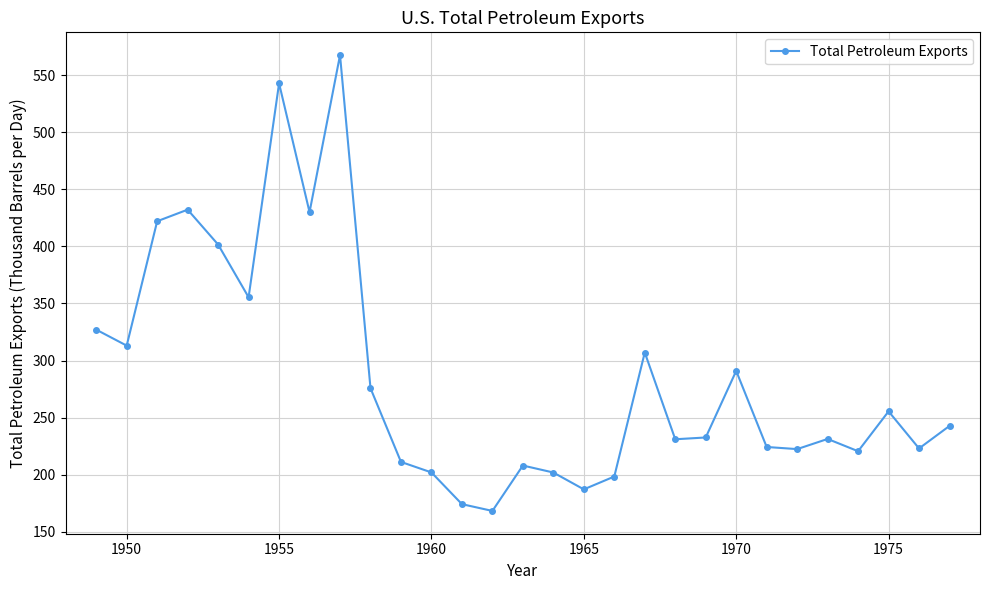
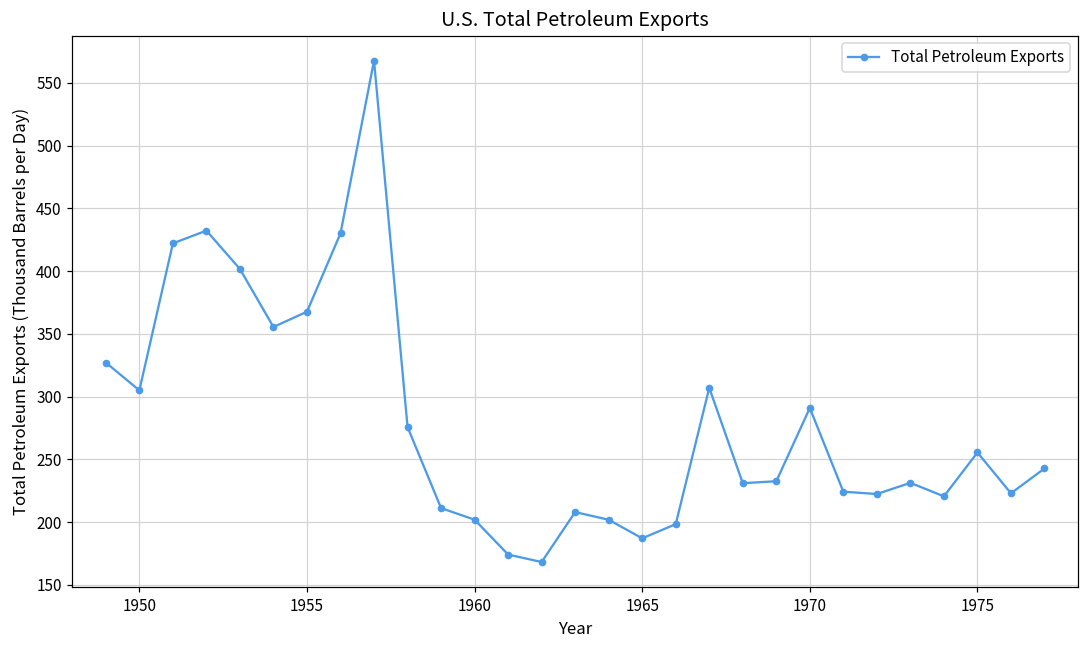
1950: 313 -> 305
1955: 543 -> 368
